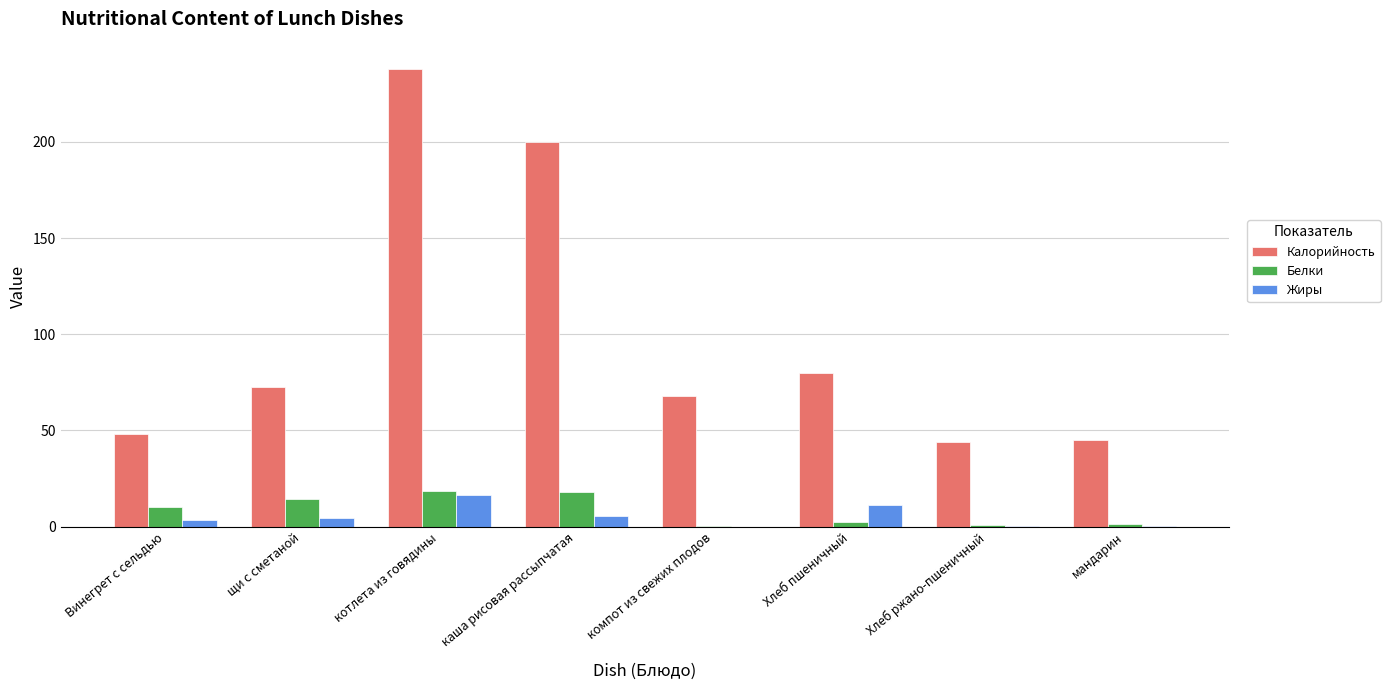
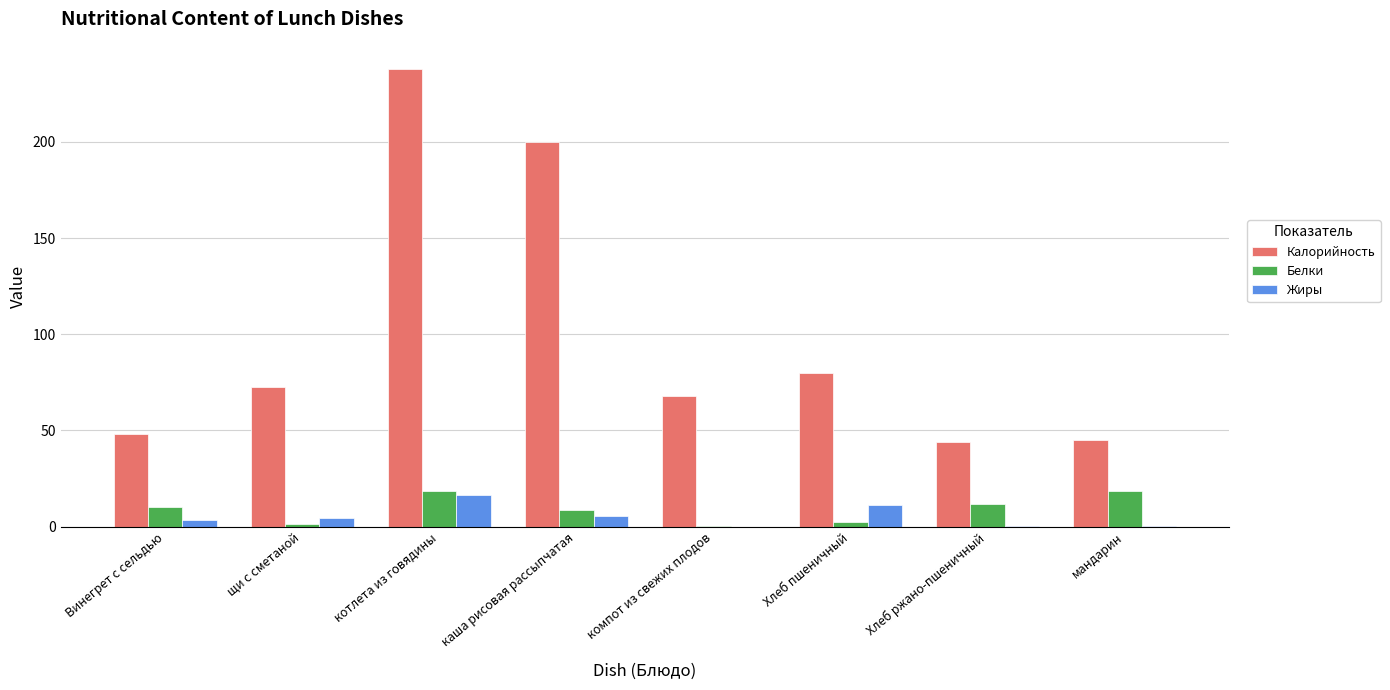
Белки, щи с сметаной: 14 -> 1
Белки, каша рисовая рассыпчатая: 18 -> 9
Белки, Хлеб ржано-пшеничный: 1 -> 12
Белки, мандарин: 1 -> 18
